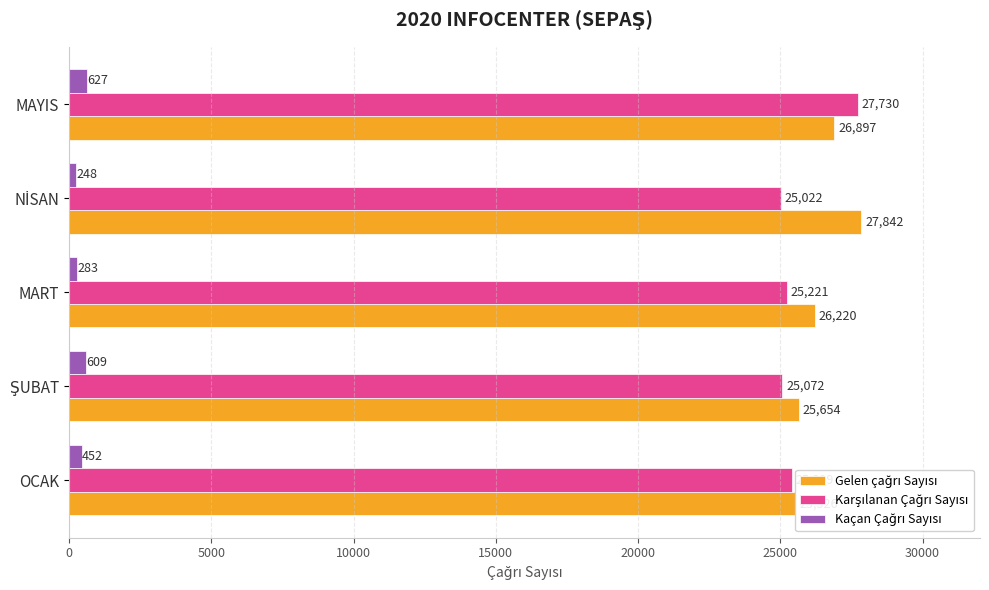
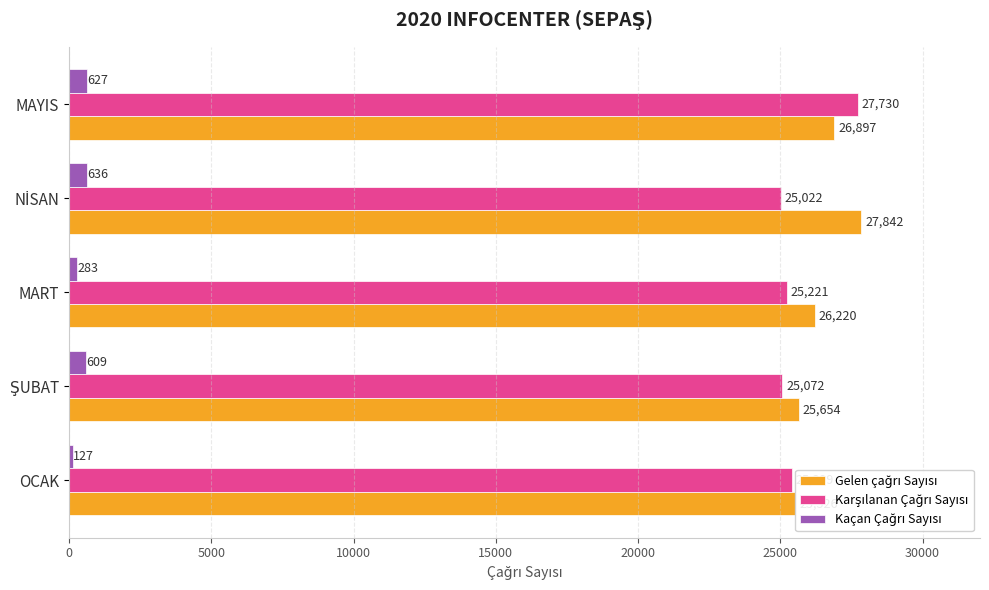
Kaçan Çağrı Sayısı, NİSAN: 248 -> 636
Kaçan Çağrı Sayısı, OCAK: 452 -> 127
